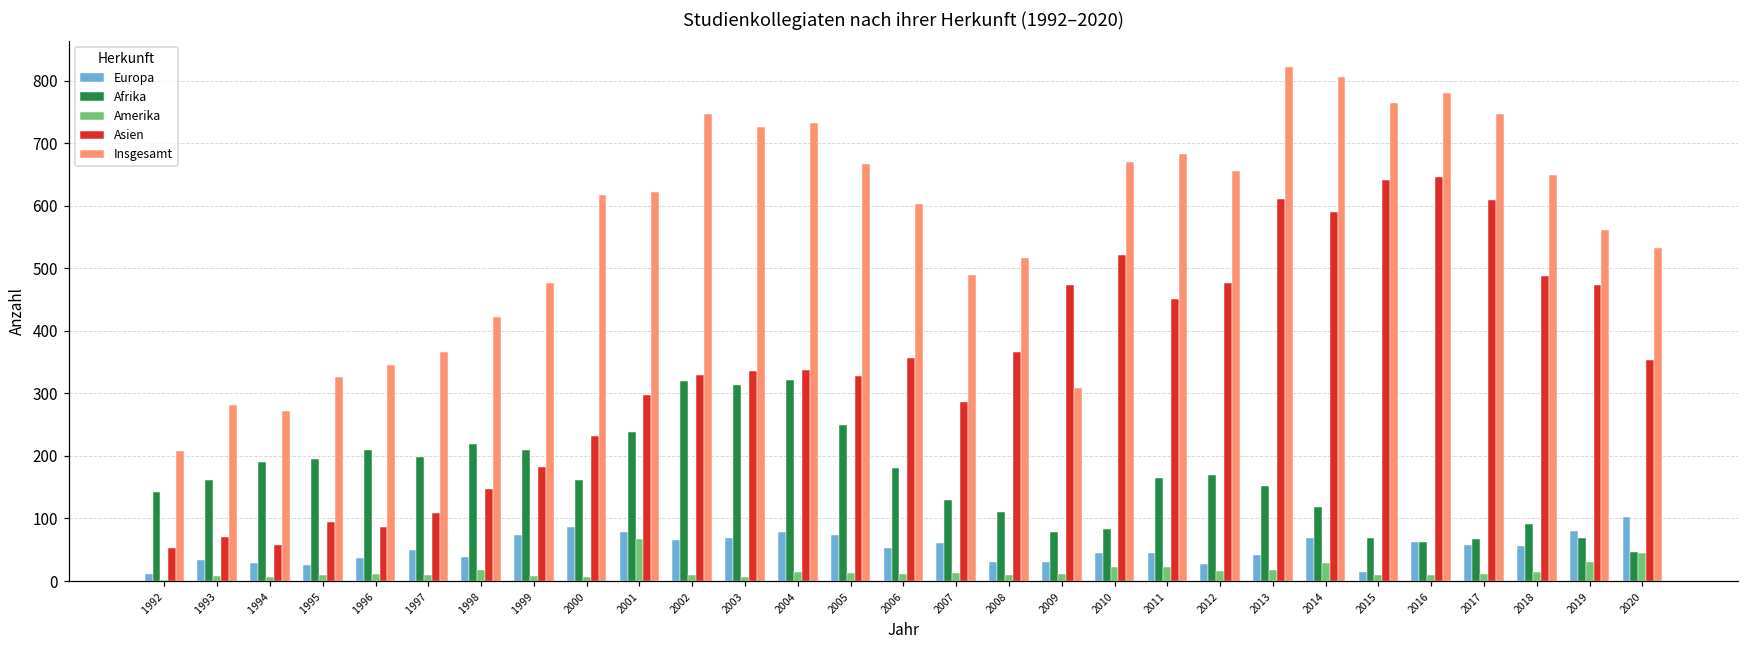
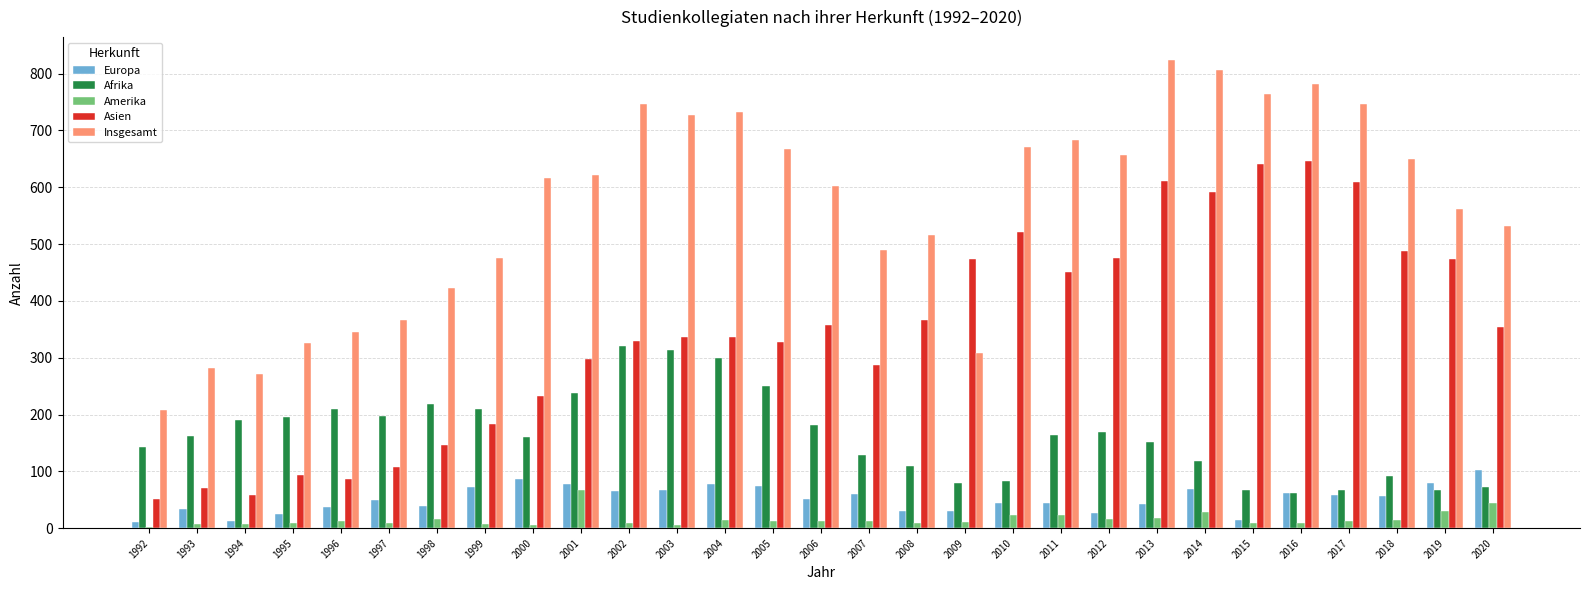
Europa, 1994: 30 -> 10
Afrika, 2004: 320 -> 300
Afrika, 2020: 50 -> 70
